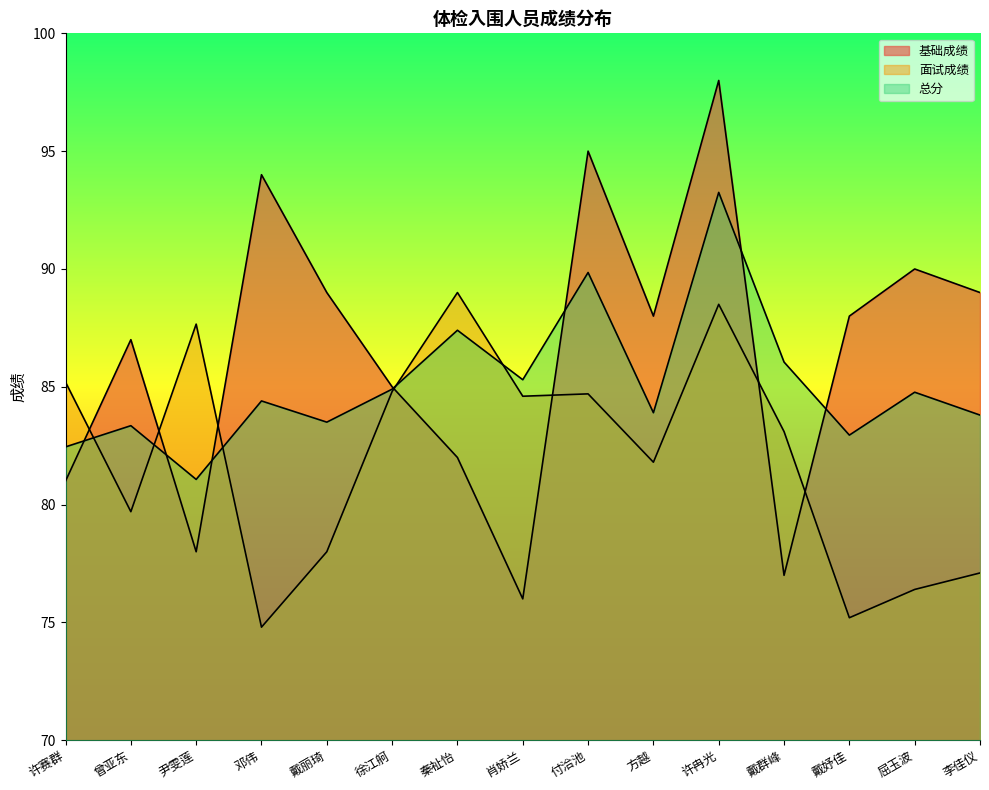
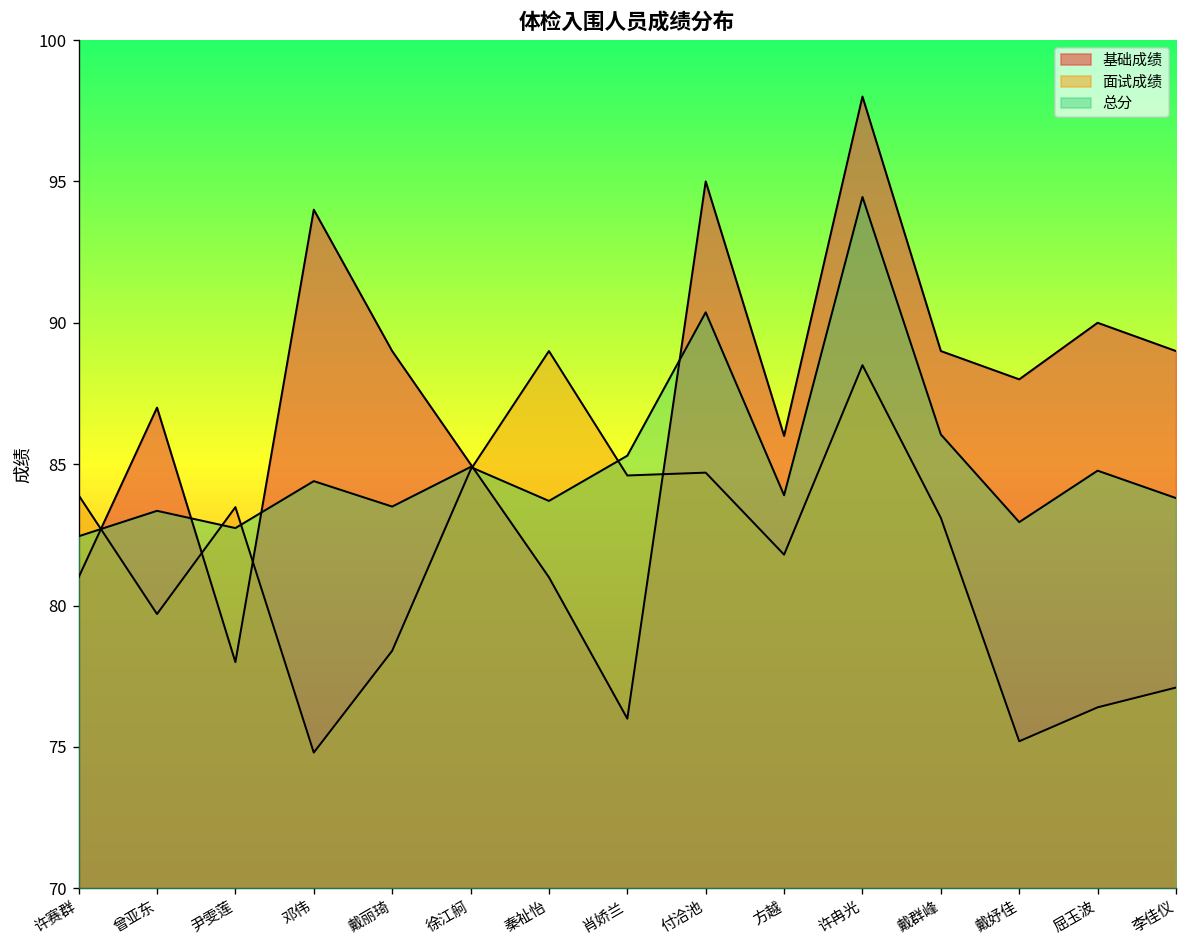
面试成绩, 许赛群: 85.2 -> 83.9
面试成绩, 尹雯莲: 87.7 -> 83.5
总分, 尹雯莲: 81.1 -> 82.7
面试成绩, 戴丽琦: 78.0 -> 78.4
基础成绩, 秦祉怡: 82 -> 81
总分, 秦祉怡: 87.4 -> 83.7
总分, 付洽池: 89.9 -> 90.4
基础成绩, 方越: 88 -> 86
总分, 许冉光: 93.3 -> 94.5
基础成绩, 戴群峰: 77 -> 89
